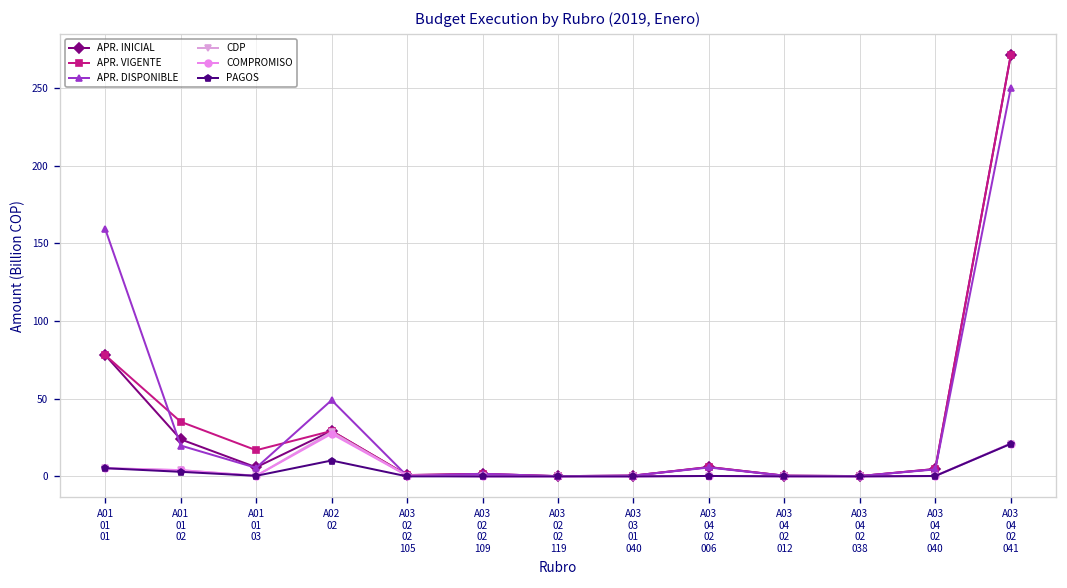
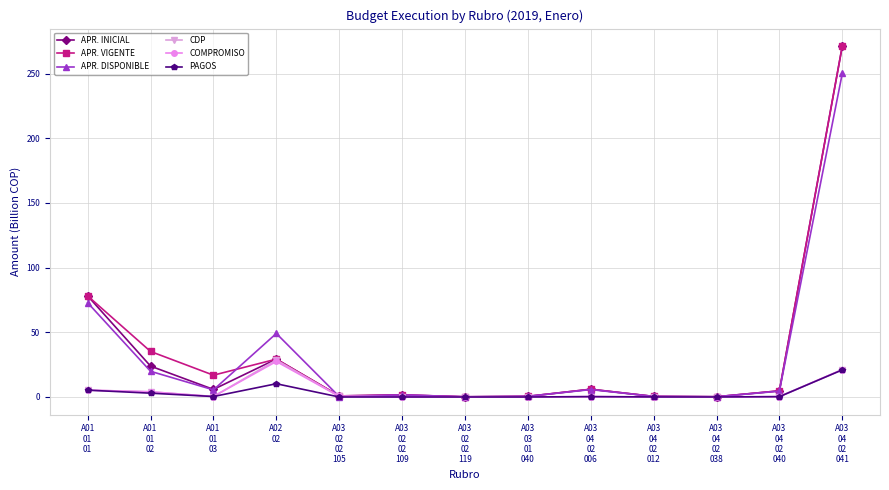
APR. DISPONIBLE, A01 01 01: 159 -> 73
